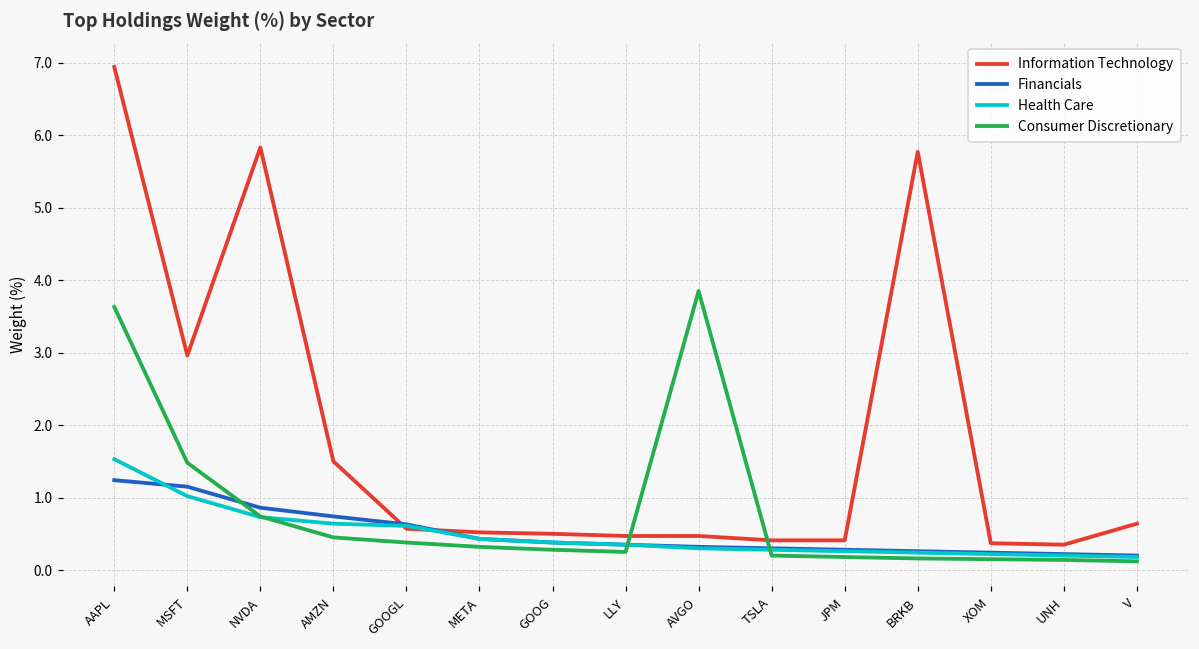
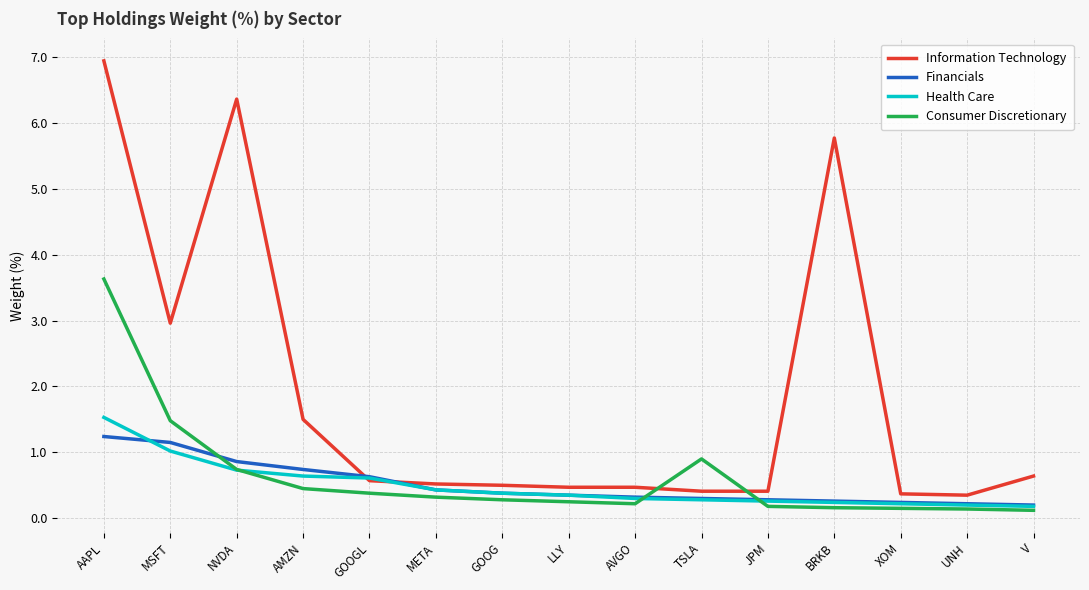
Information Technology, NVDA: 5.8 -> 6.4
Consumer Discretionary, AVGO: 3.9 -> 0.2
Consumer Discretionary, TSLA: 0.2 -> 0.9
